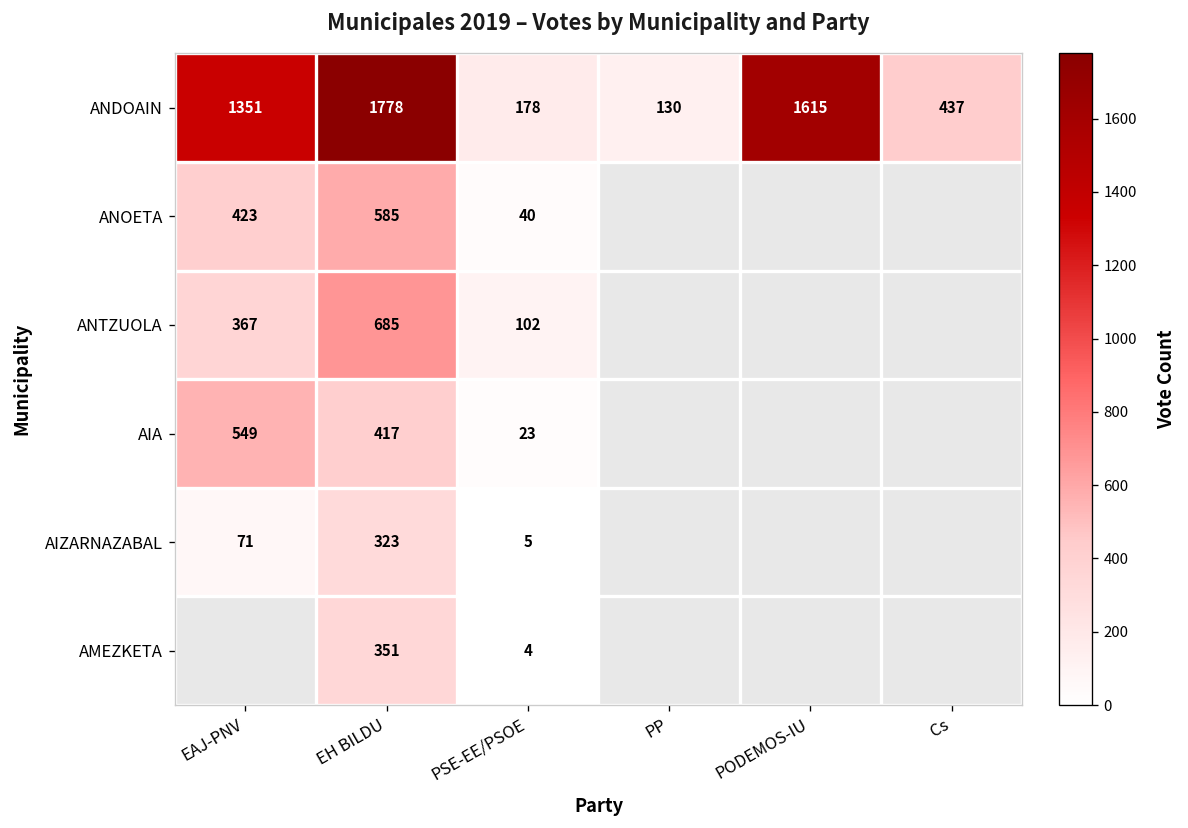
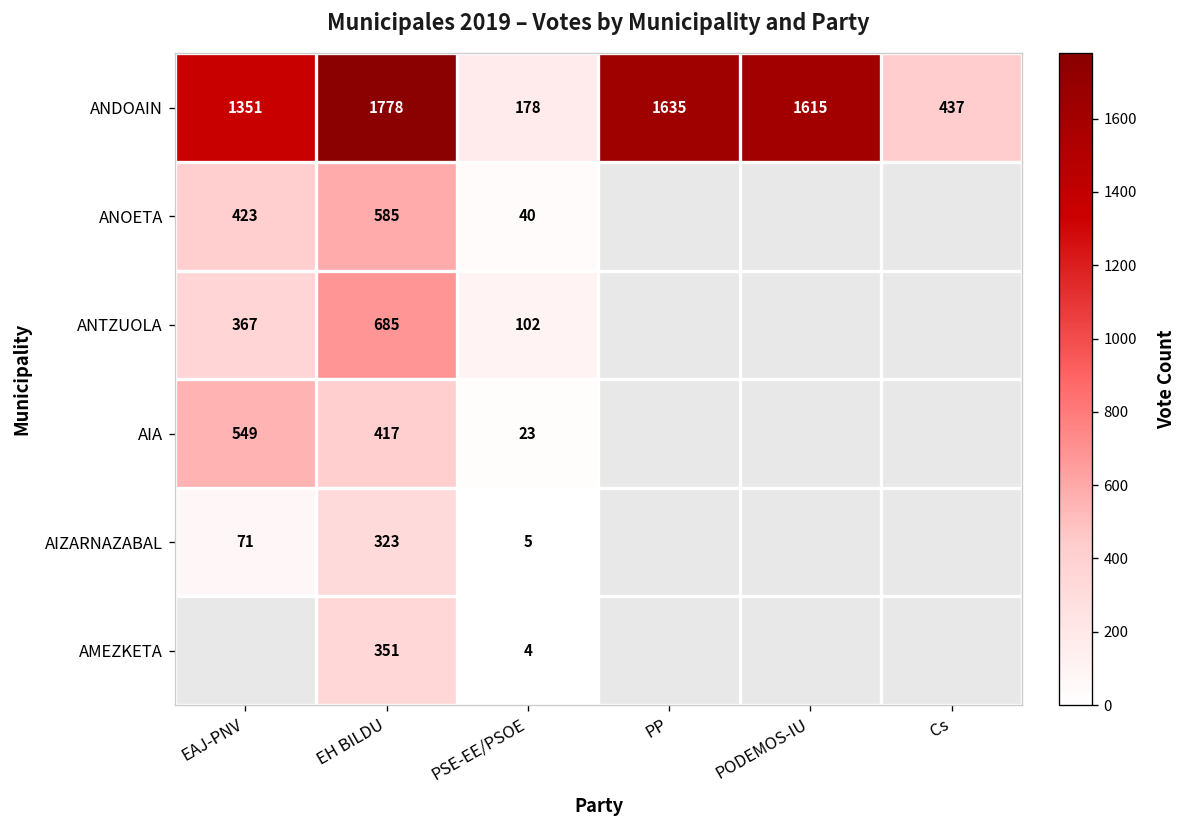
ANDOAIN, PP: 130 -> 1635
